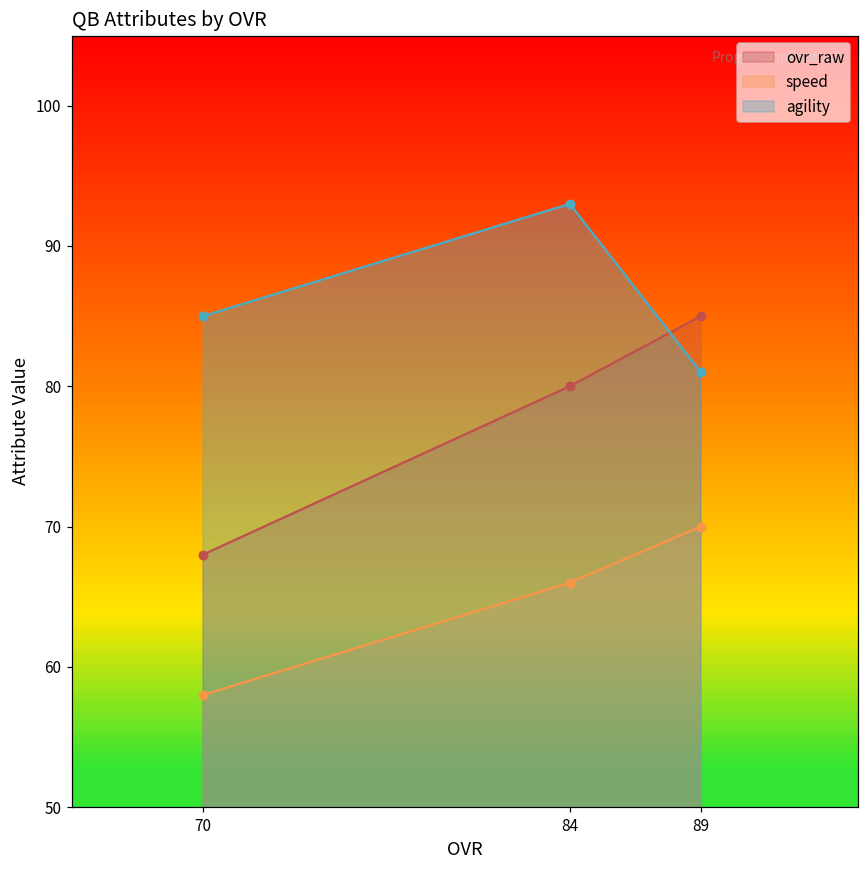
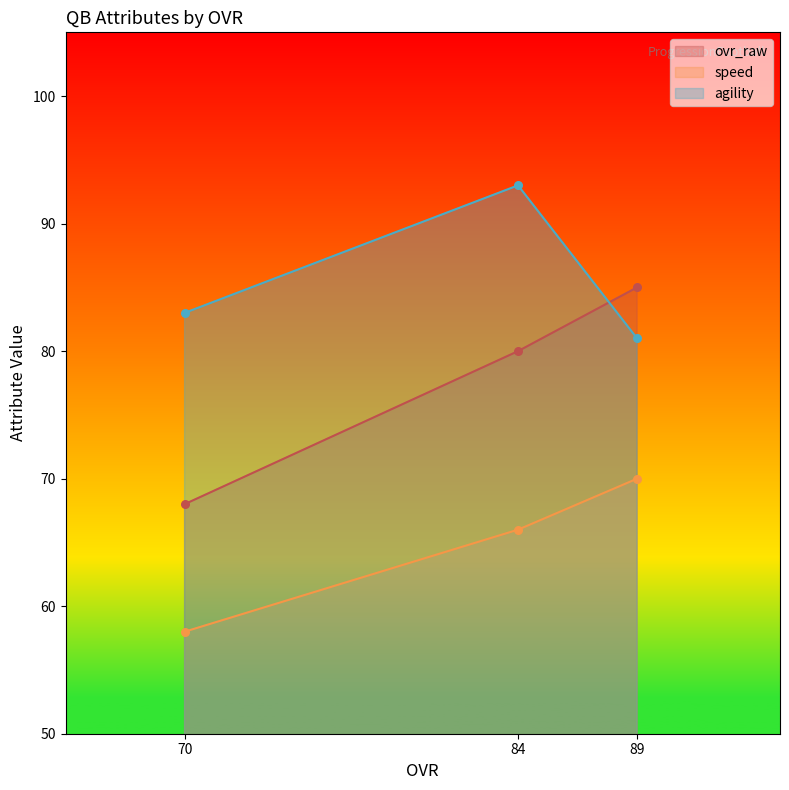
agility, 70: 85 -> 83
